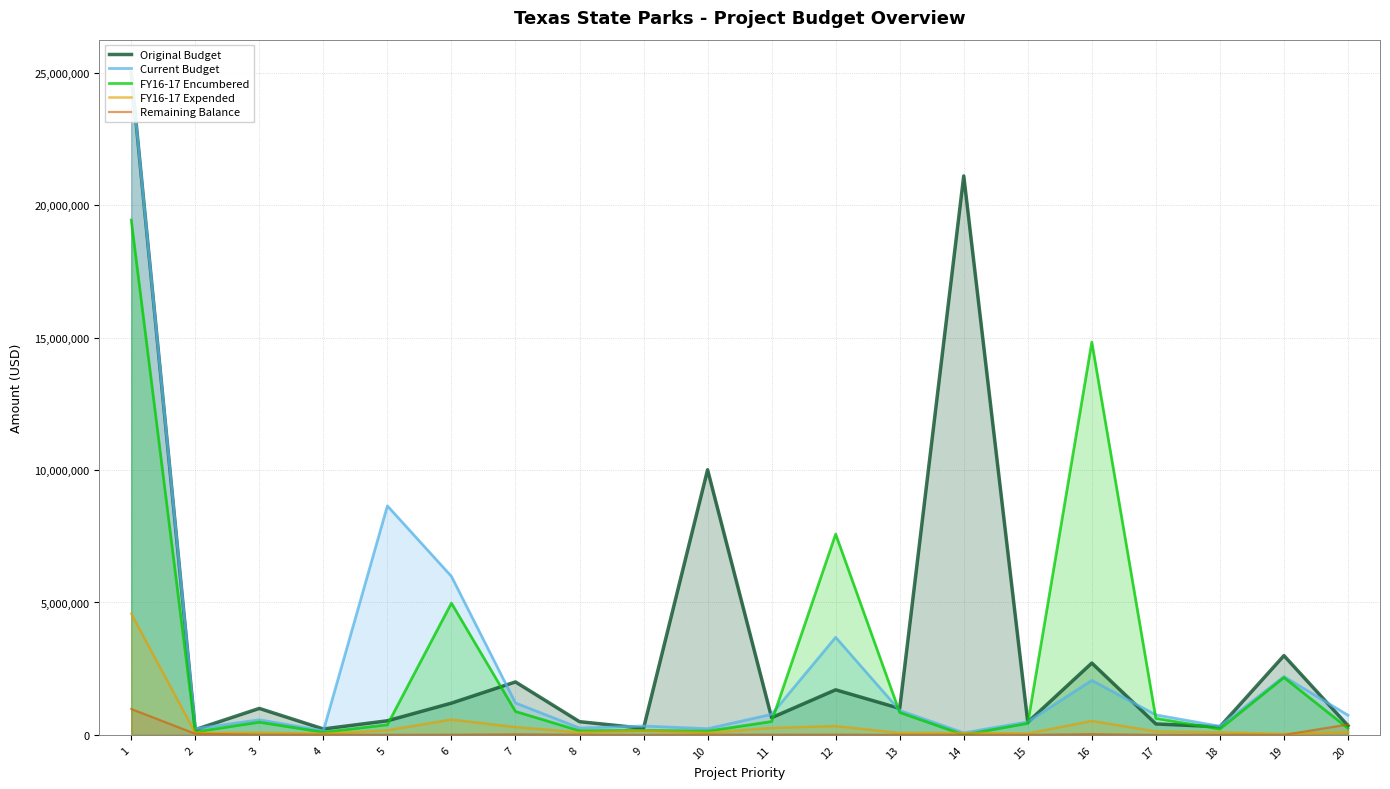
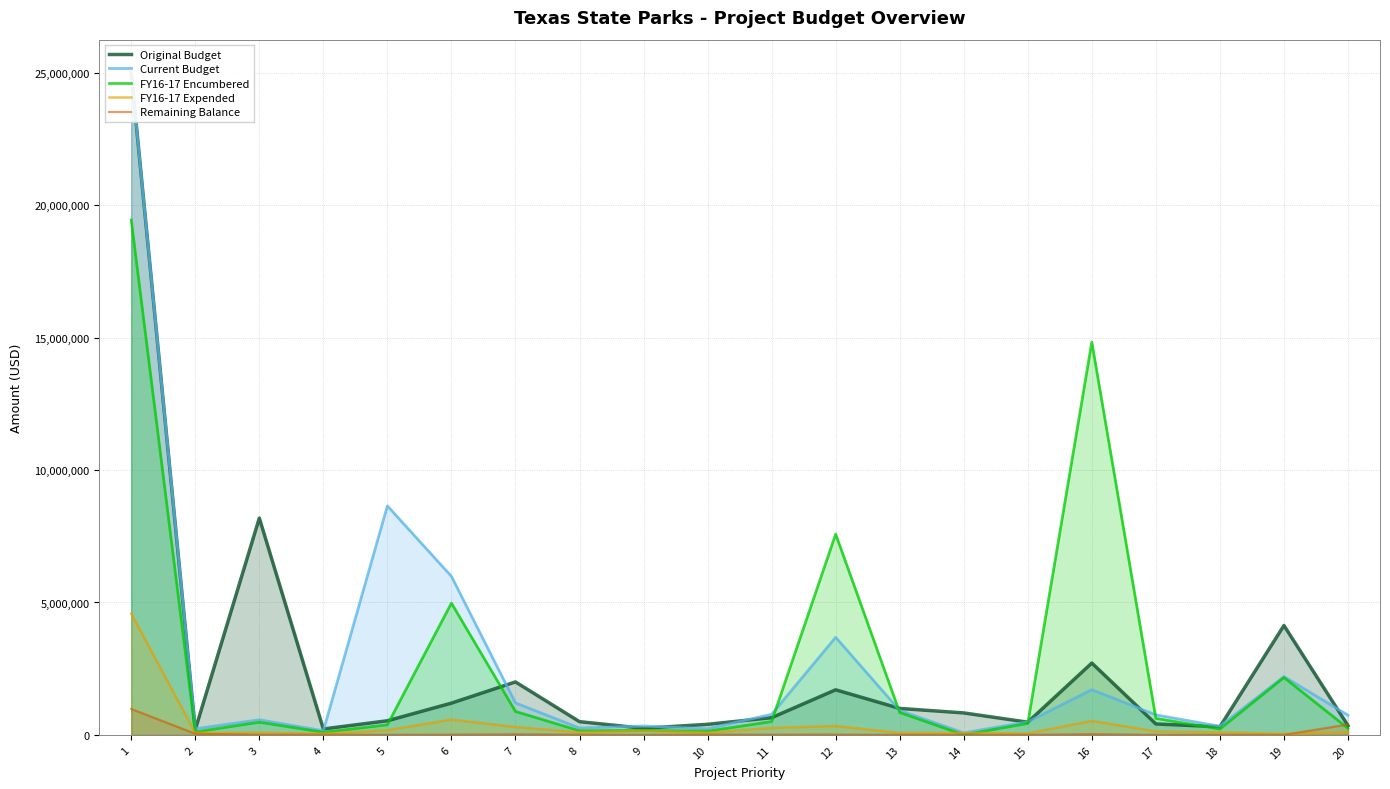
Original Budget, 3: 1,000,000 -> 8,200,000
Original Budget, 10: 10,000,000 -> 400,000
Original Budget, 14: 21,100,000 -> 800,000
Current Budget, 16: 2,100,000 -> 1,700,000
Original Budget, 19: 3,000,000 -> 4,100,000
